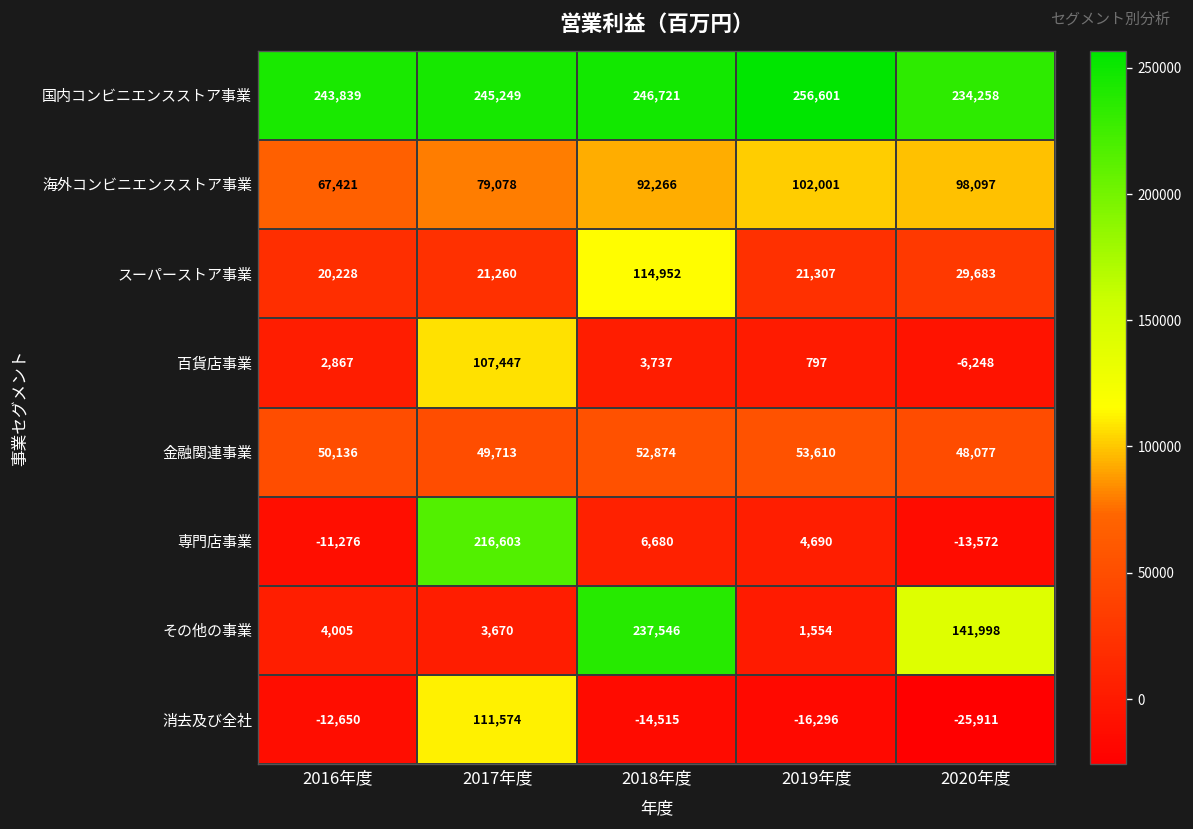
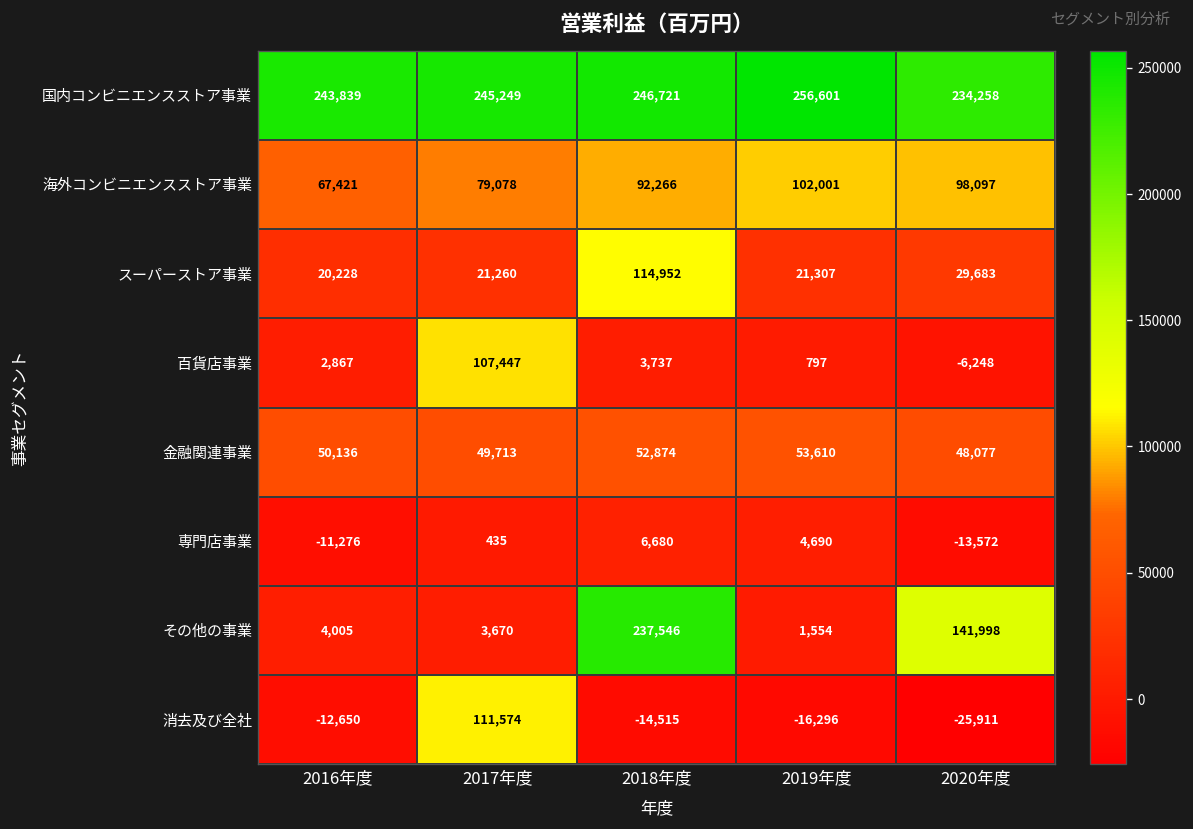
専門店事業, 2017年度: 216,603 -> 435
